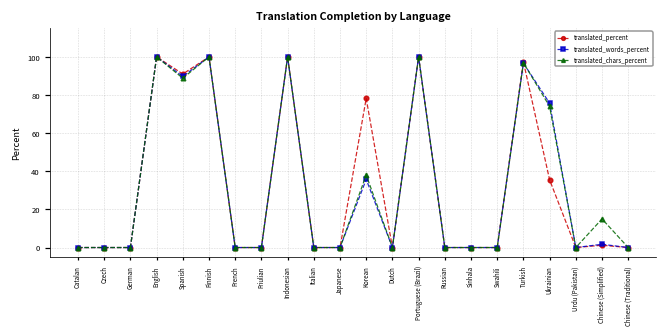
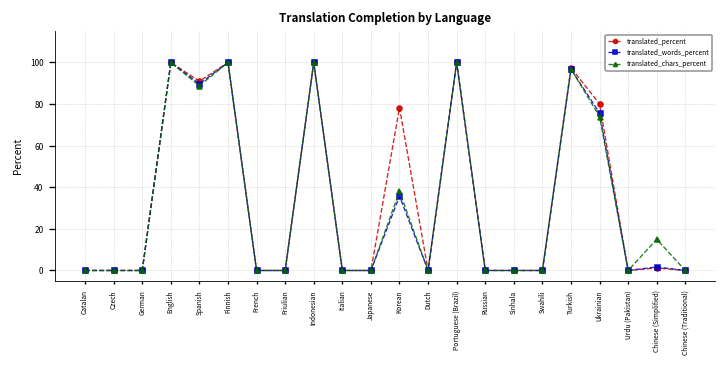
translated_percent, Ukrainian: 36 -> 80
